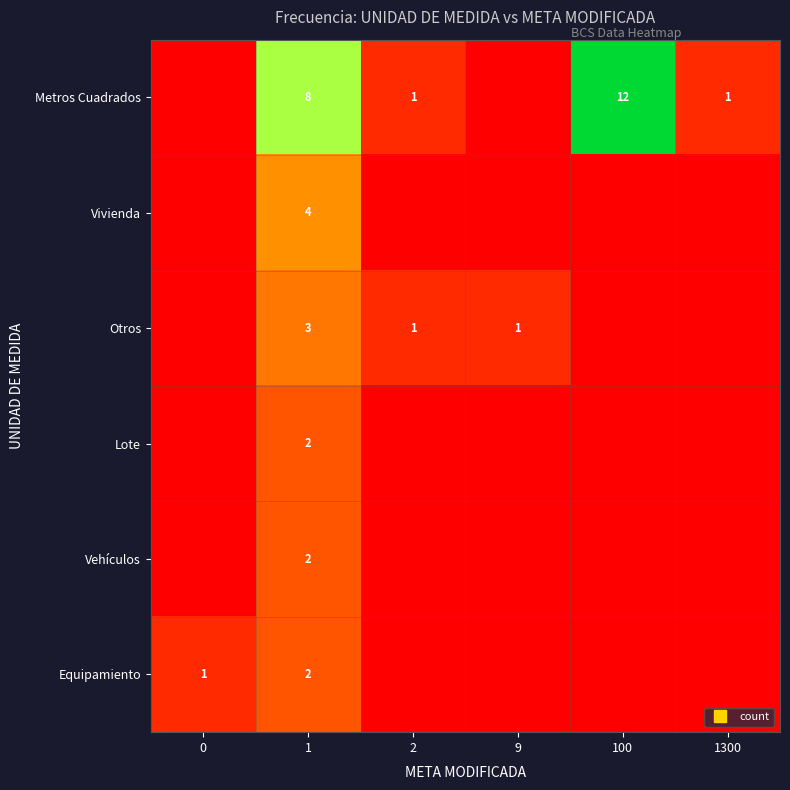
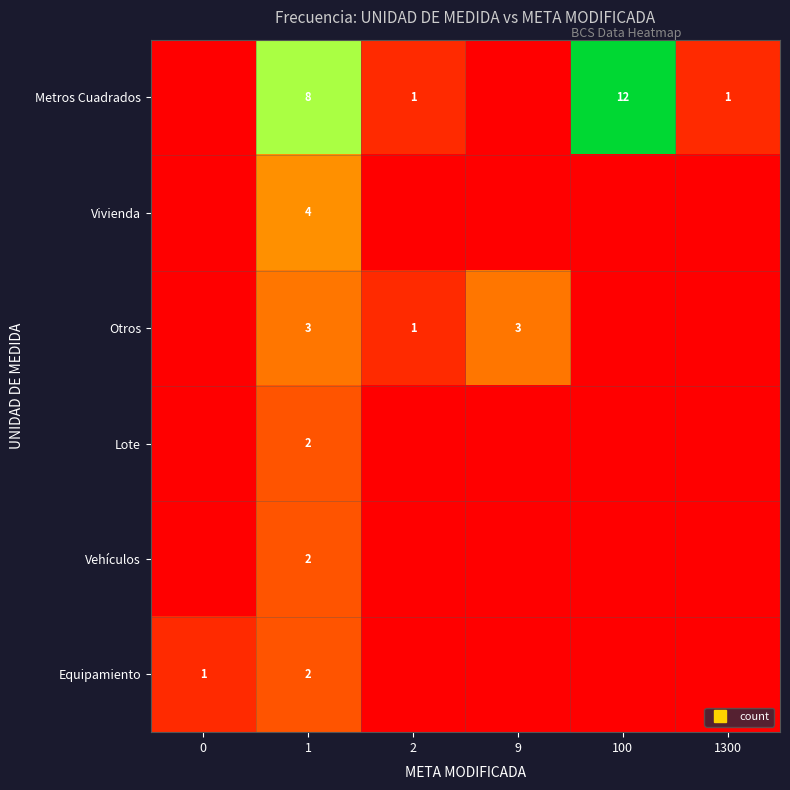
Otros, 9: 1 -> 3
